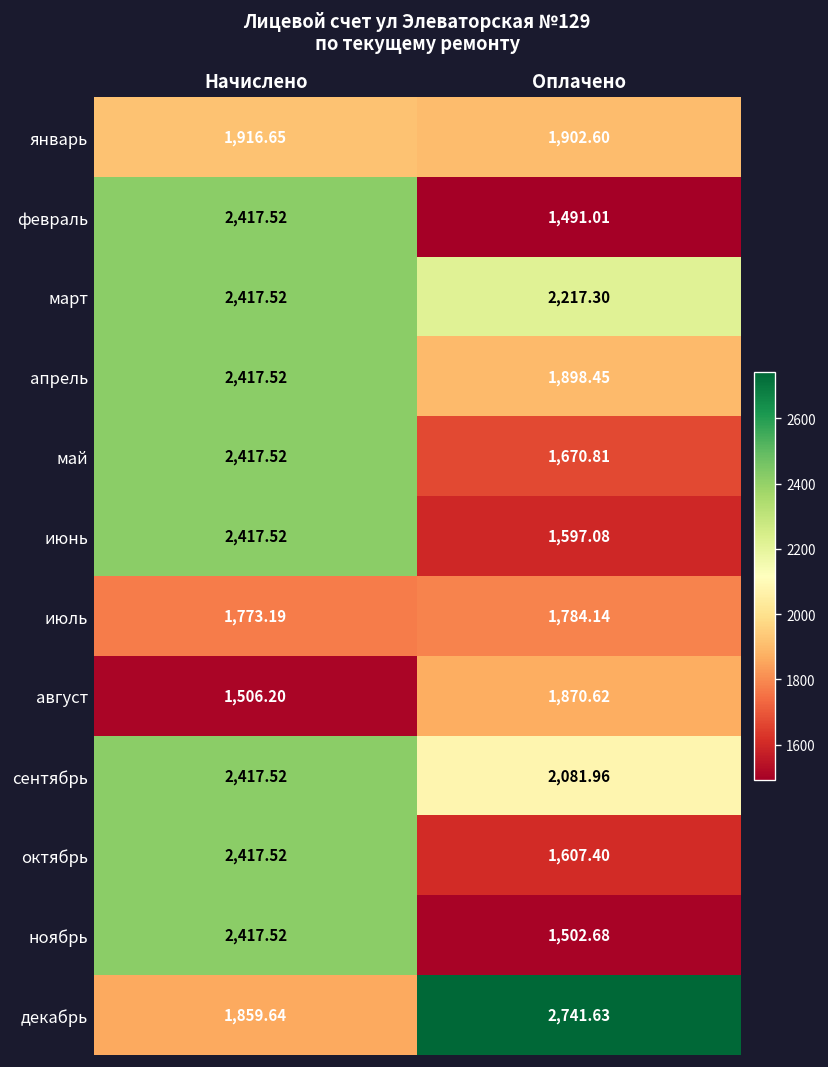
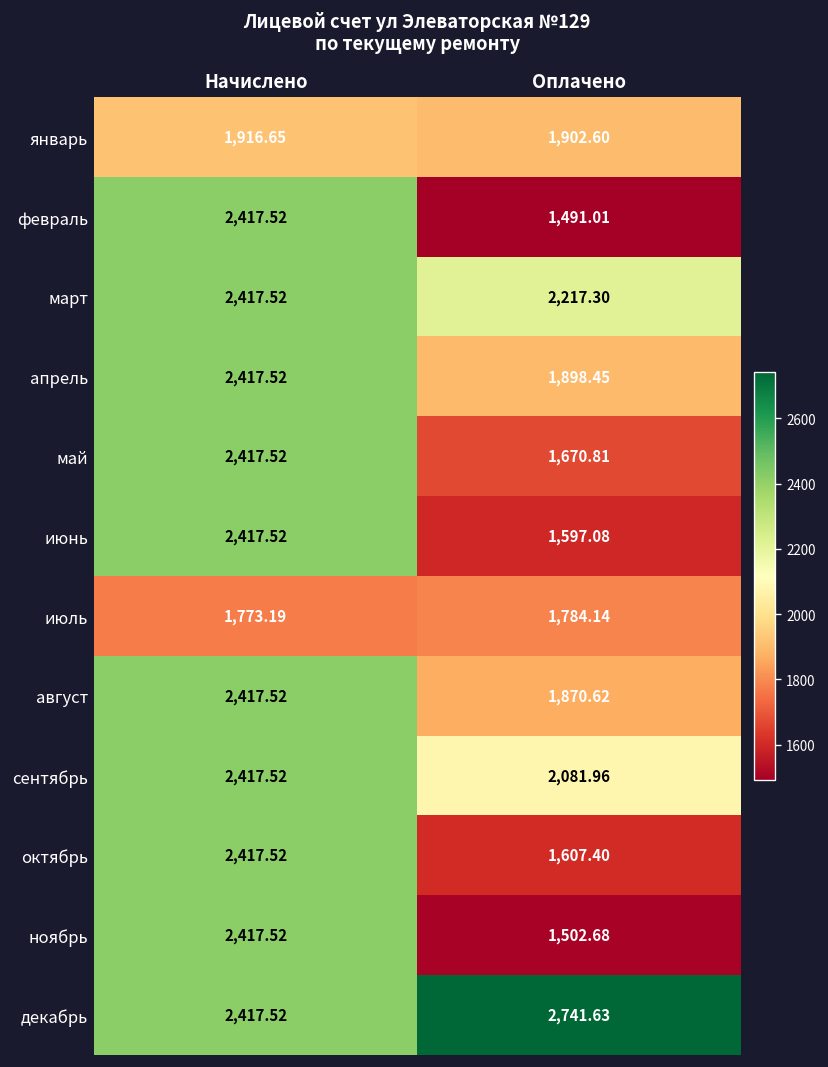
август, Начислено: 1,506.20 -> 2,417.52
декабрь, Начислено: 1,859.64 -> 2,417.52
